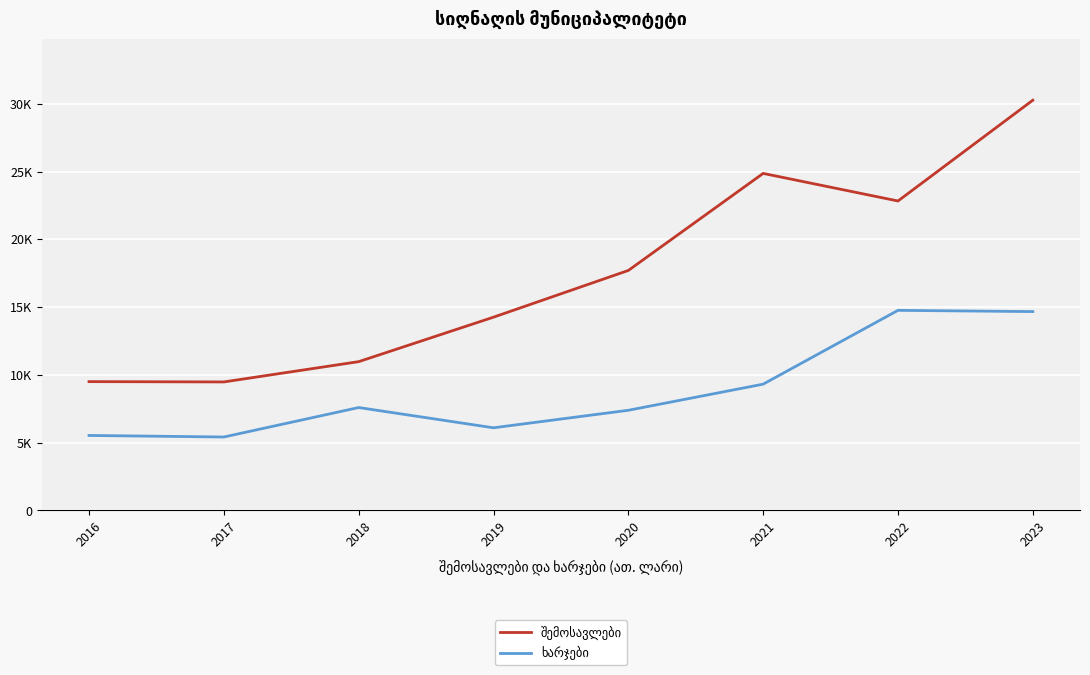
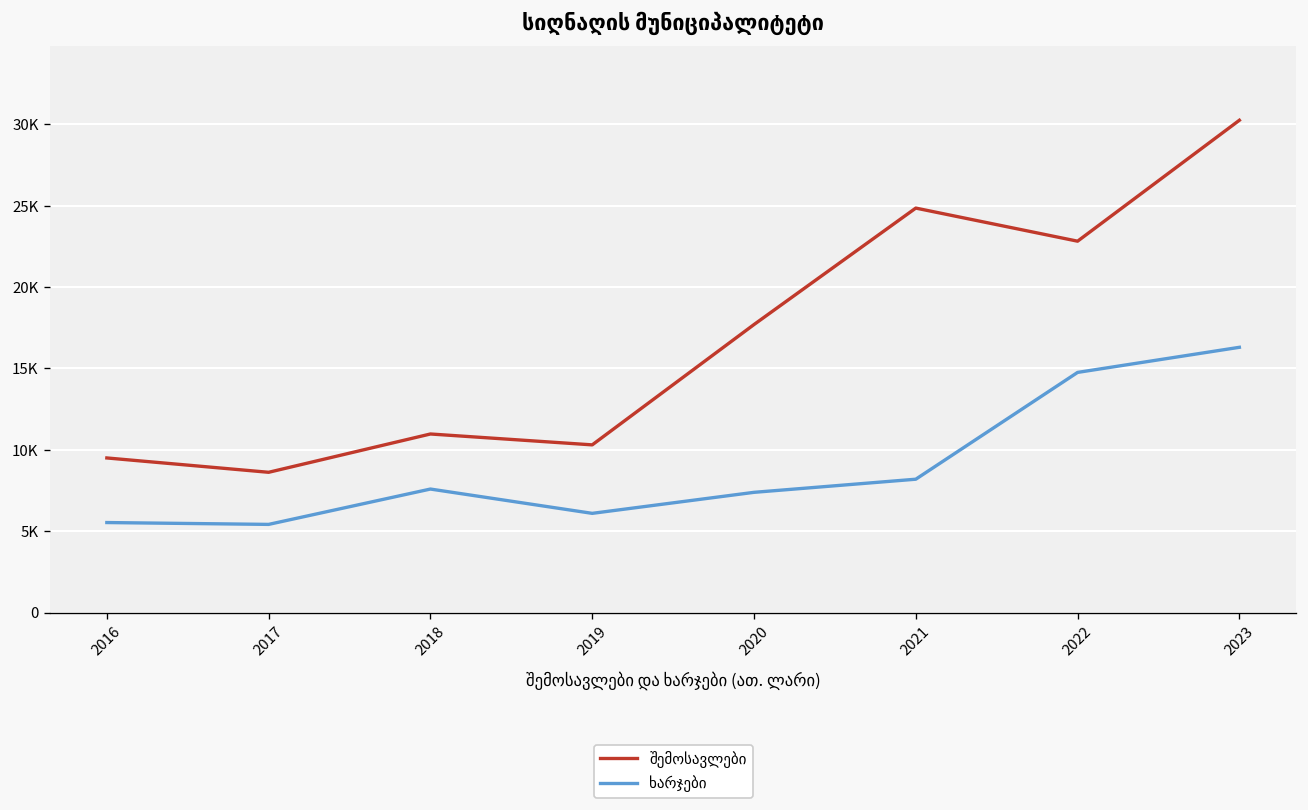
შემოსავლები, 2017: 9500 -> 8600
შემოსავლები, 2019: 14300 -> 10300
ხარჯები, 2021: 9300 -> 8200
ხარჯები, 2023: 14700 -> 16300
